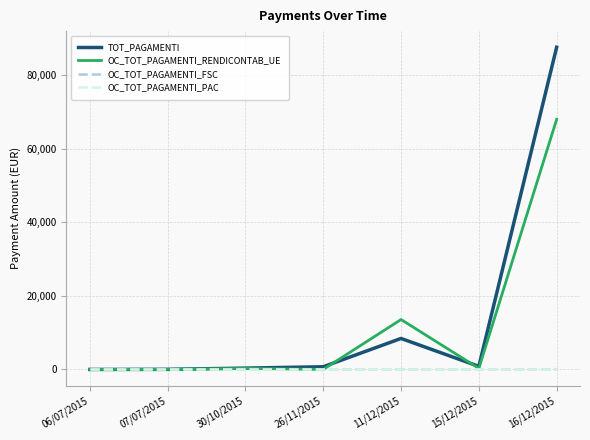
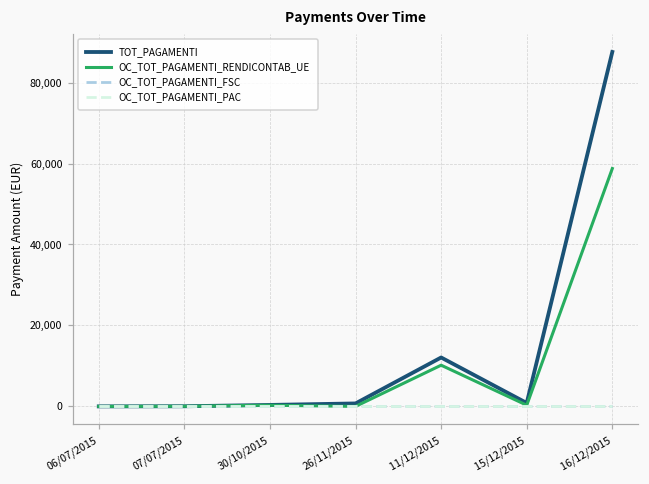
TOT_PAGAMENTI, 11/12/2015: 8,000 -> 12,000
OC_TOT_PAGAMENTI_RENDICONTAB_UE, 11/12/2015: 14,000 -> 10,000
OC_TOT_PAGAMENTI_RENDICONTAB_UE, 16/12/2015: 68,000 -> 59,000
